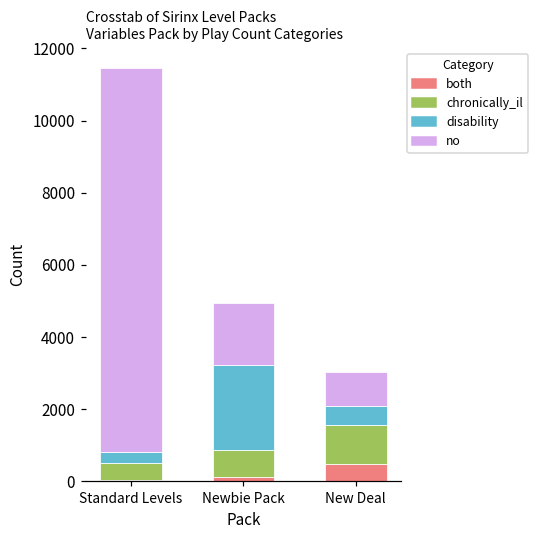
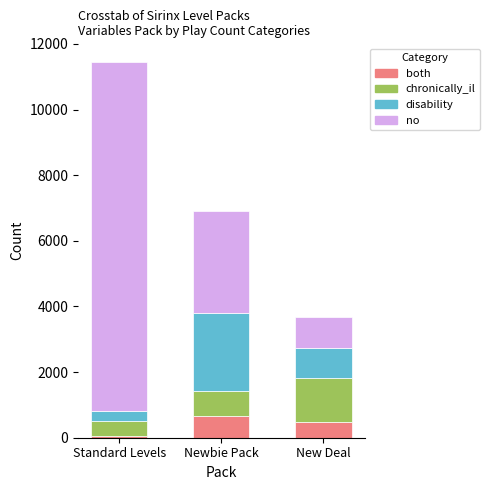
both, Newbie Pack: 100 -> 700
no, Newbie Pack: 1700 -> 3100
chronically_il, New Deal: 1100 -> 1300
disability, New Deal: 500 -> 900
